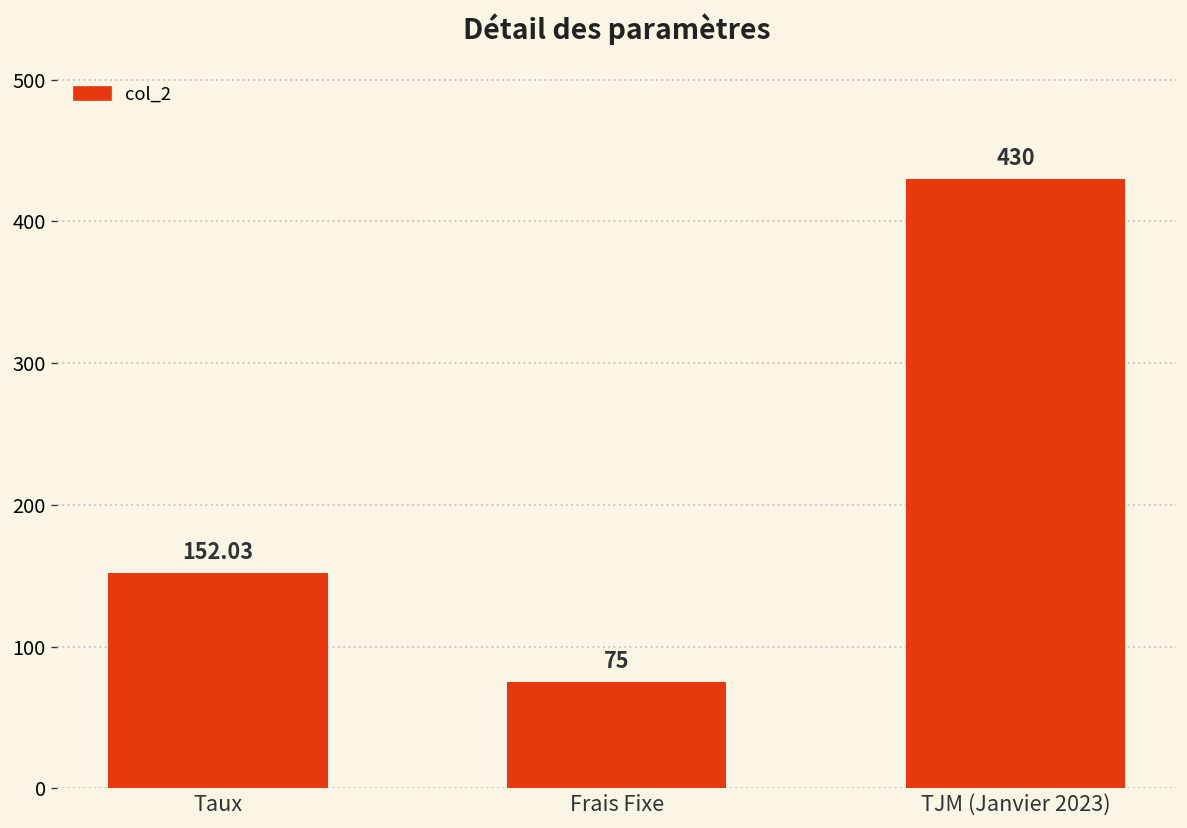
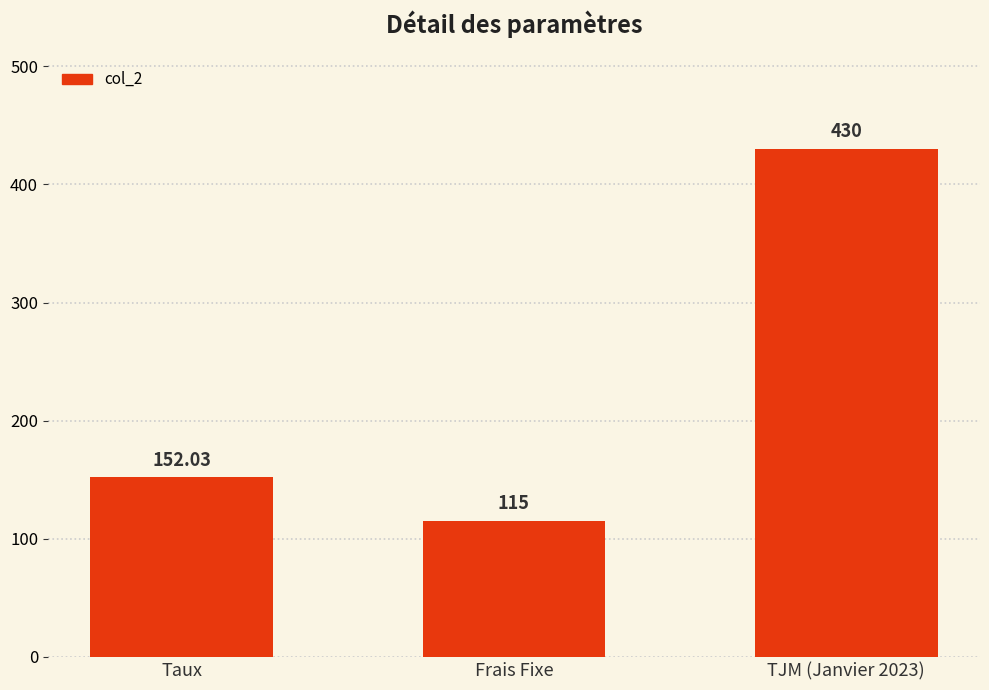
Frais Fixe: 75 -> 115
